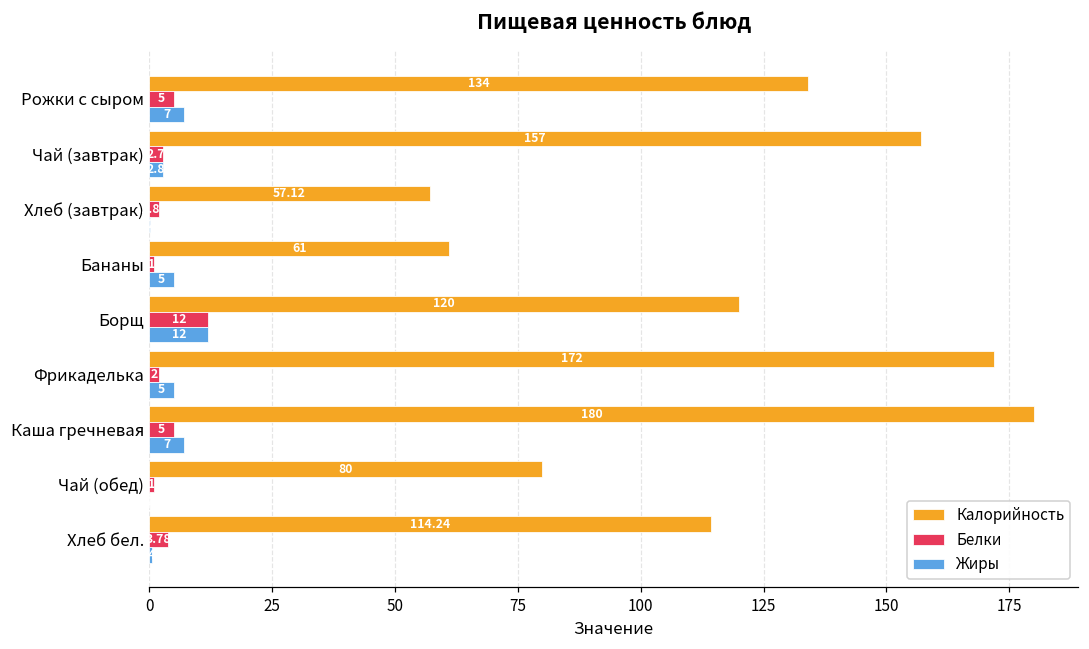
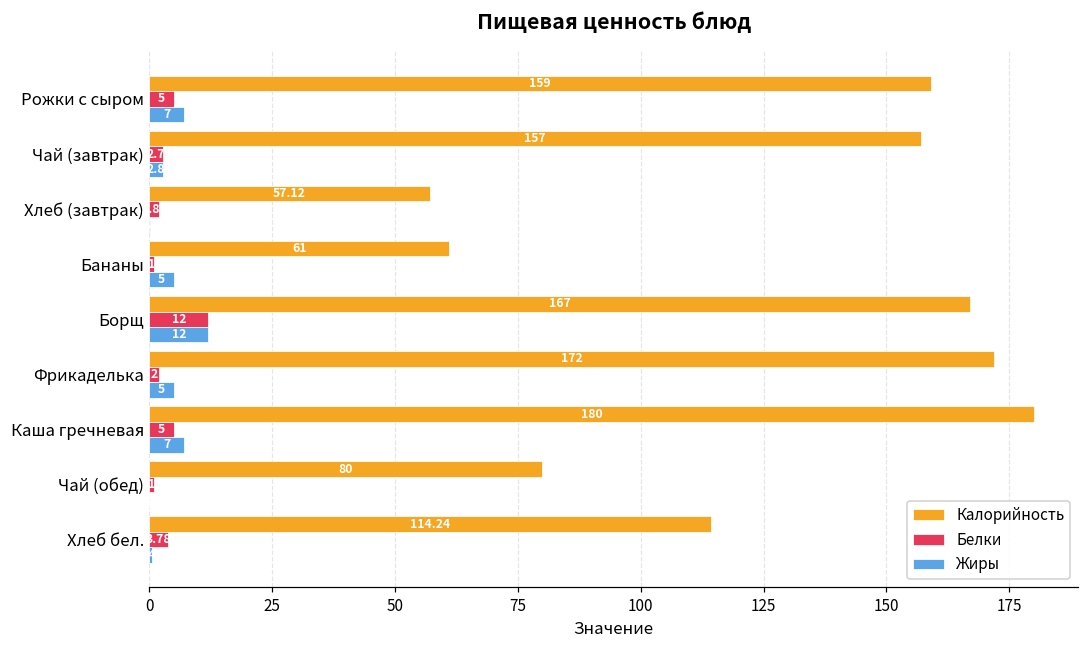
Калорийность, Рожки с сыром: 134 -> 159
Калорийность, Борщ: 120 -> 167
